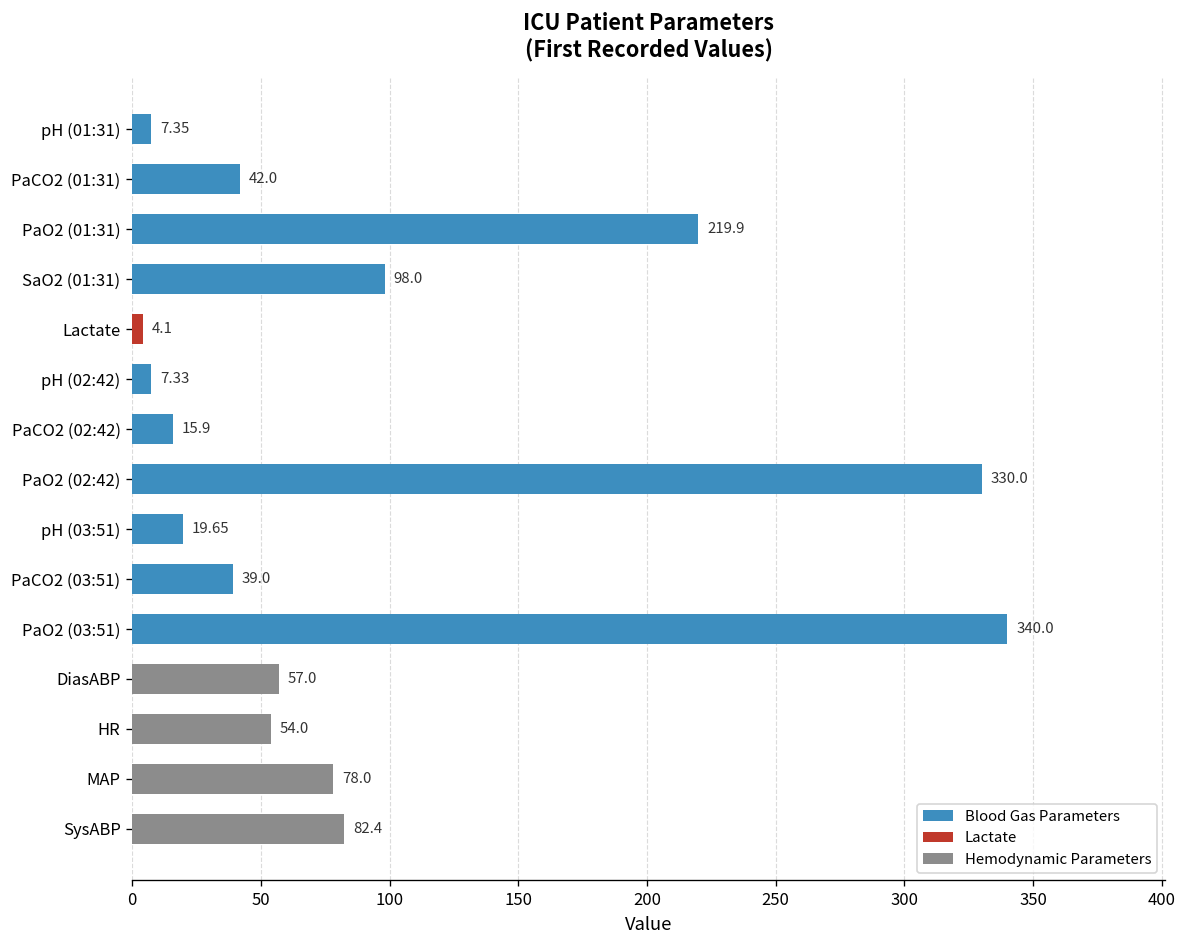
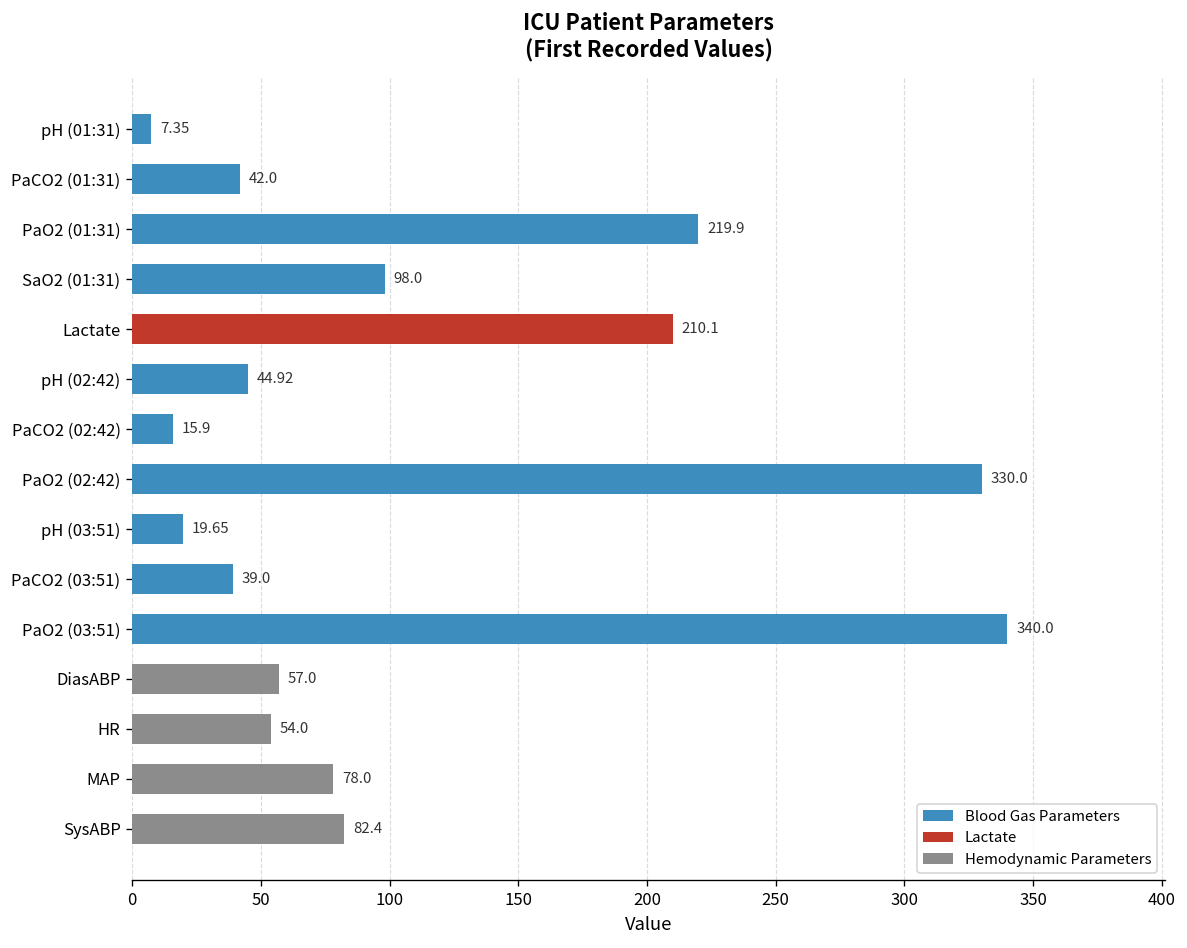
Lactate: 4.1 -> 210.1
pH (02:42): 7.33 -> 44.92
